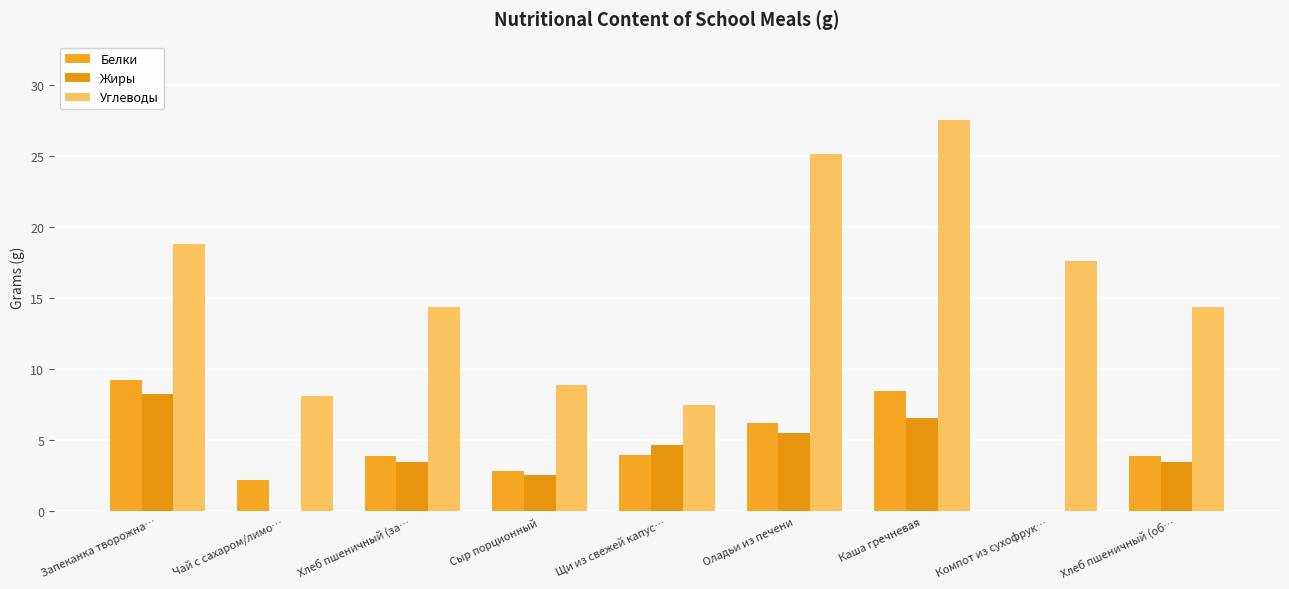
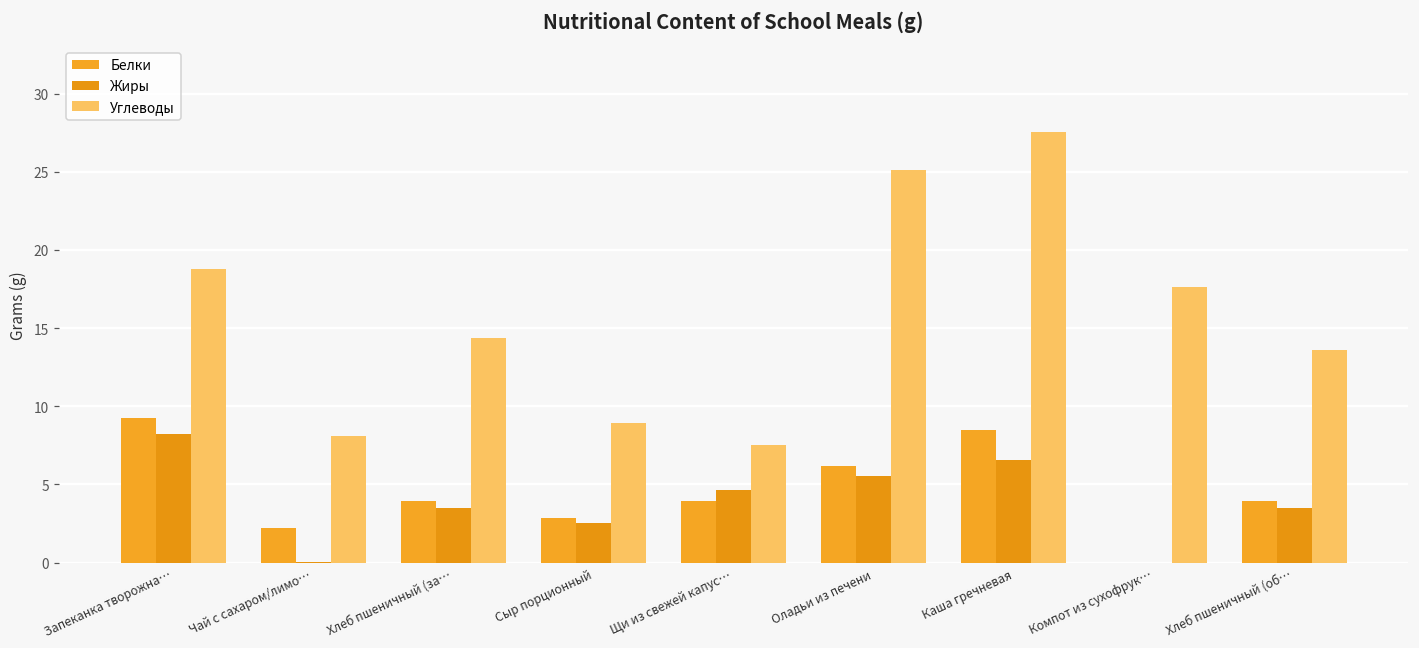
Углеводы, Хлеб пшеничный (об…: 14.4 -> 13.6
